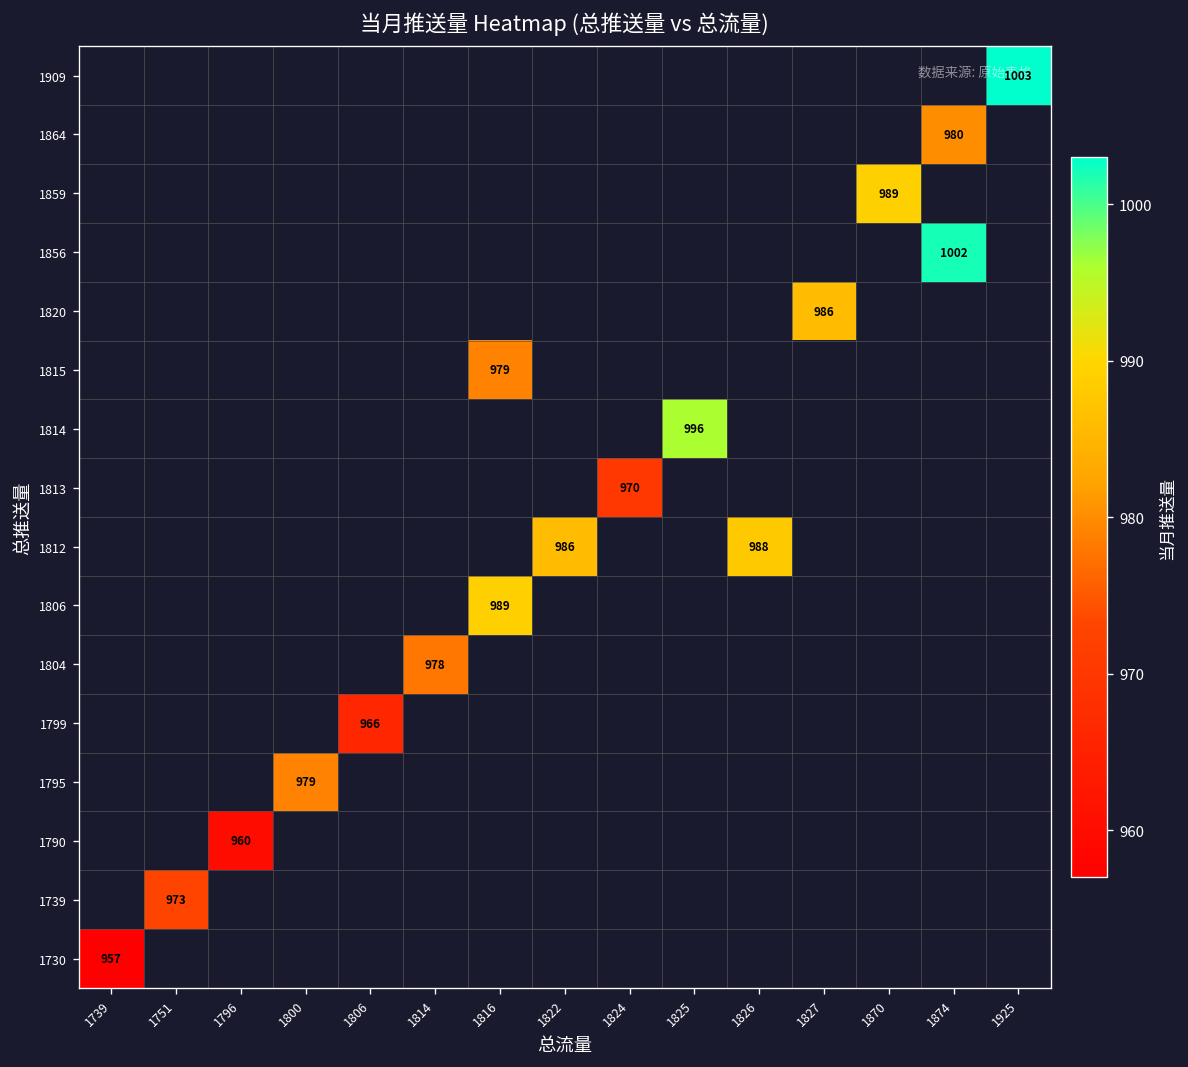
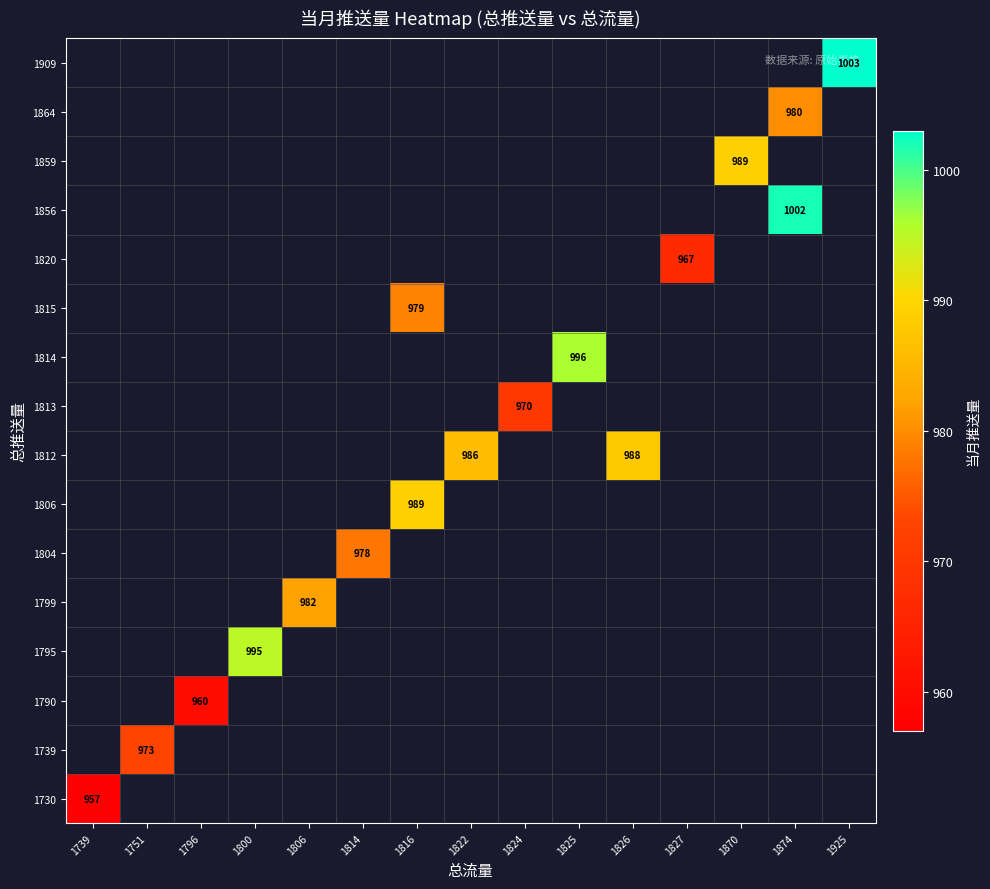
1820, 1827: 986 -> 967
1799, 1806: 966 -> 982
1795, 1800: 979 -> 995
